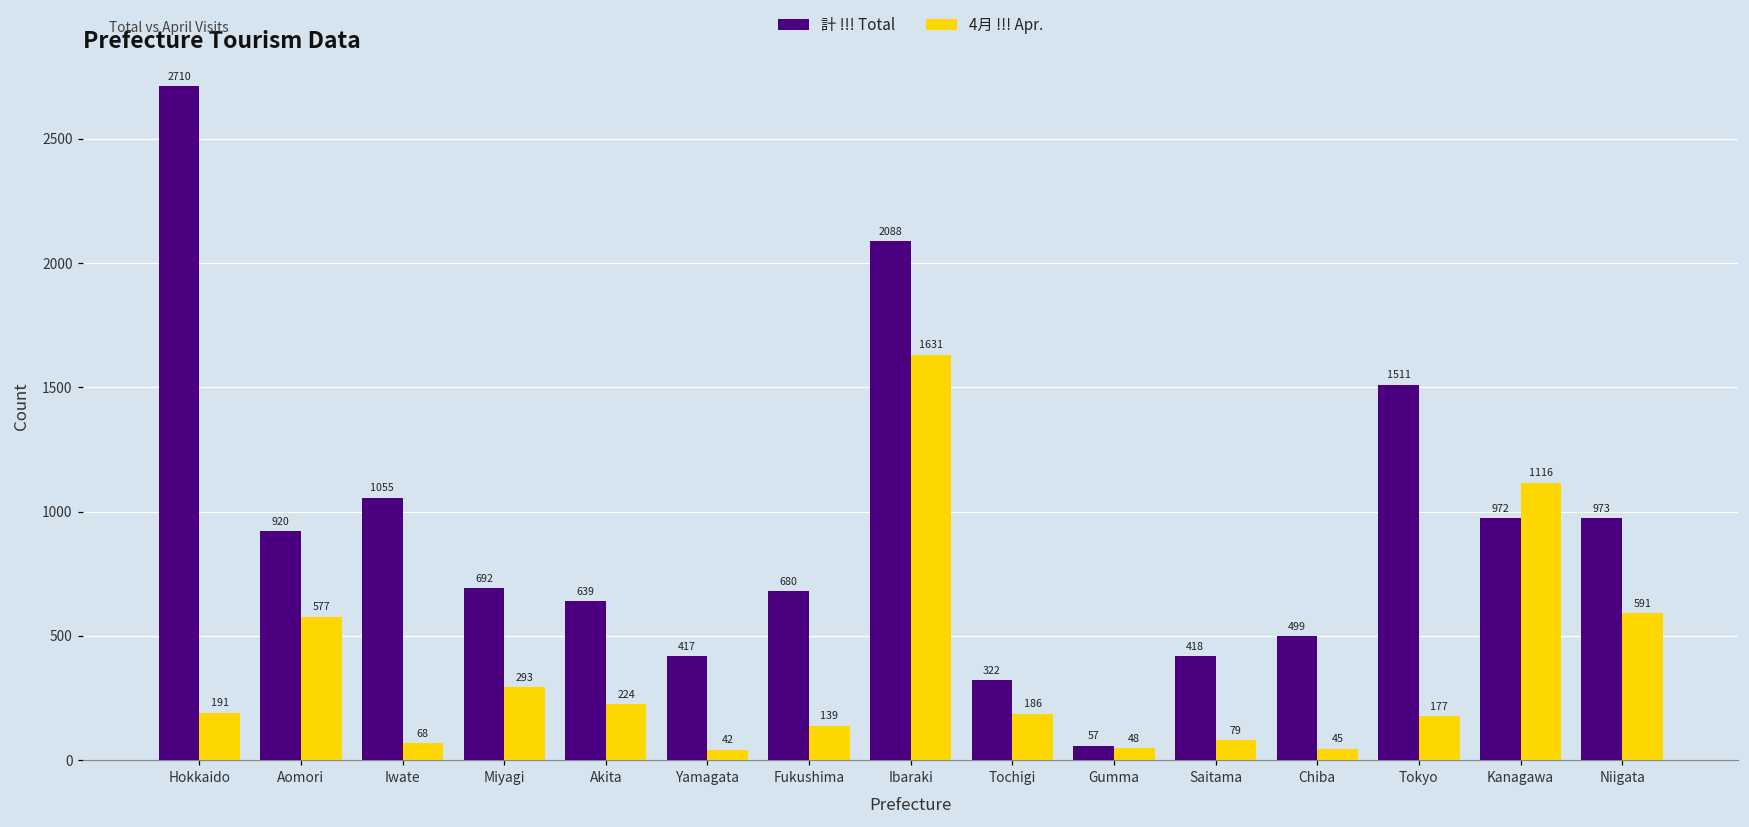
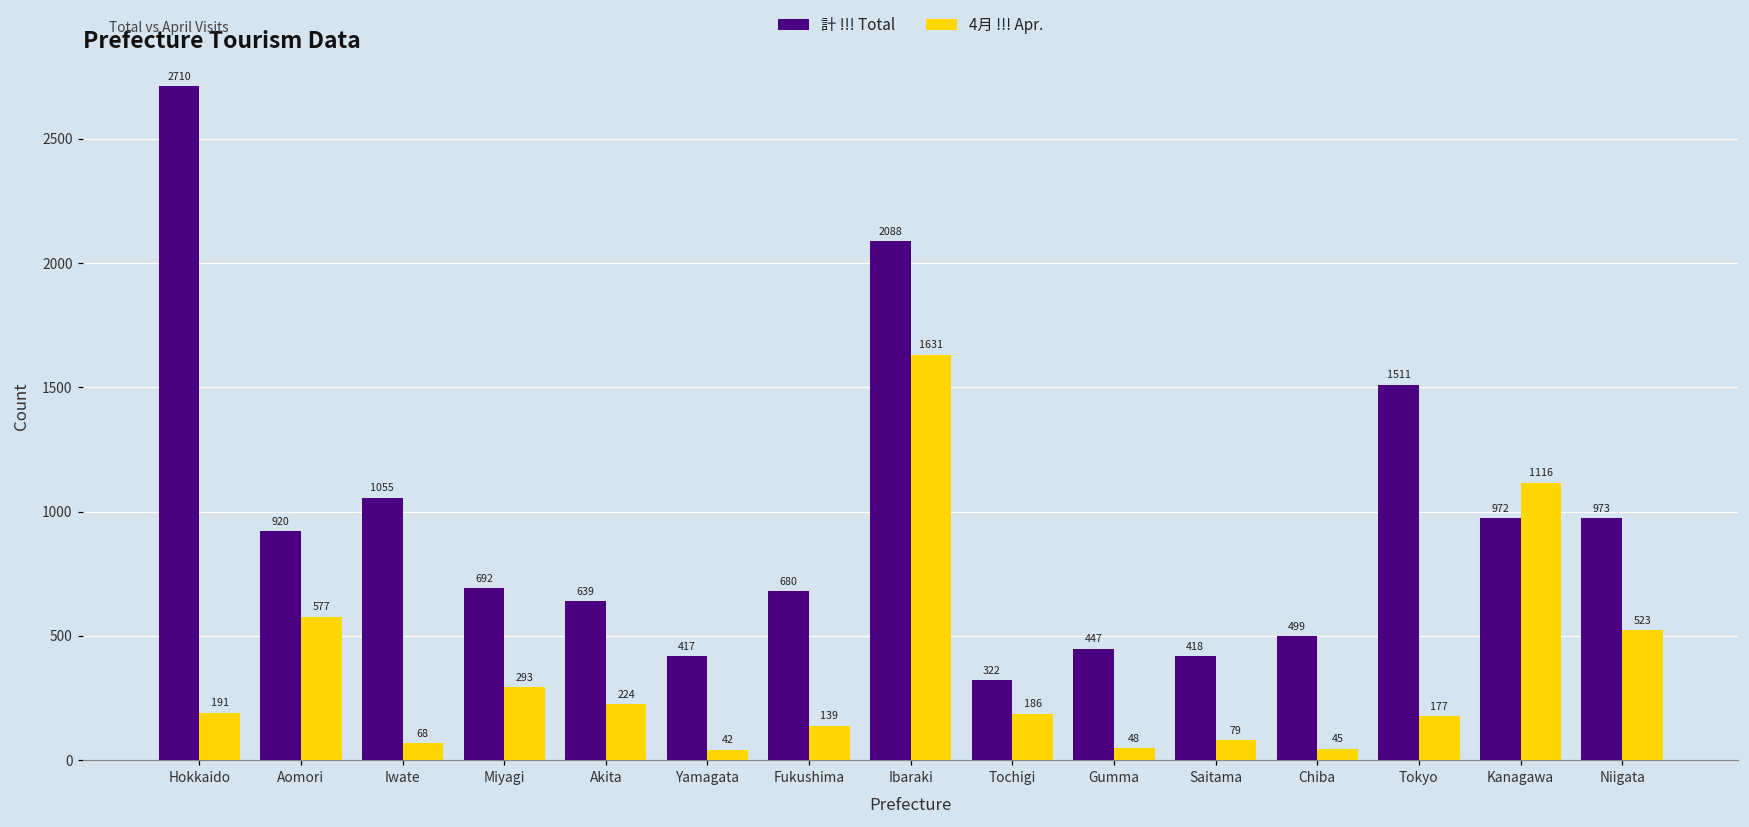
計 !!! Total, Gumma: 57 -> 447
4月 !!! Apr., Niigata: 591 -> 523
